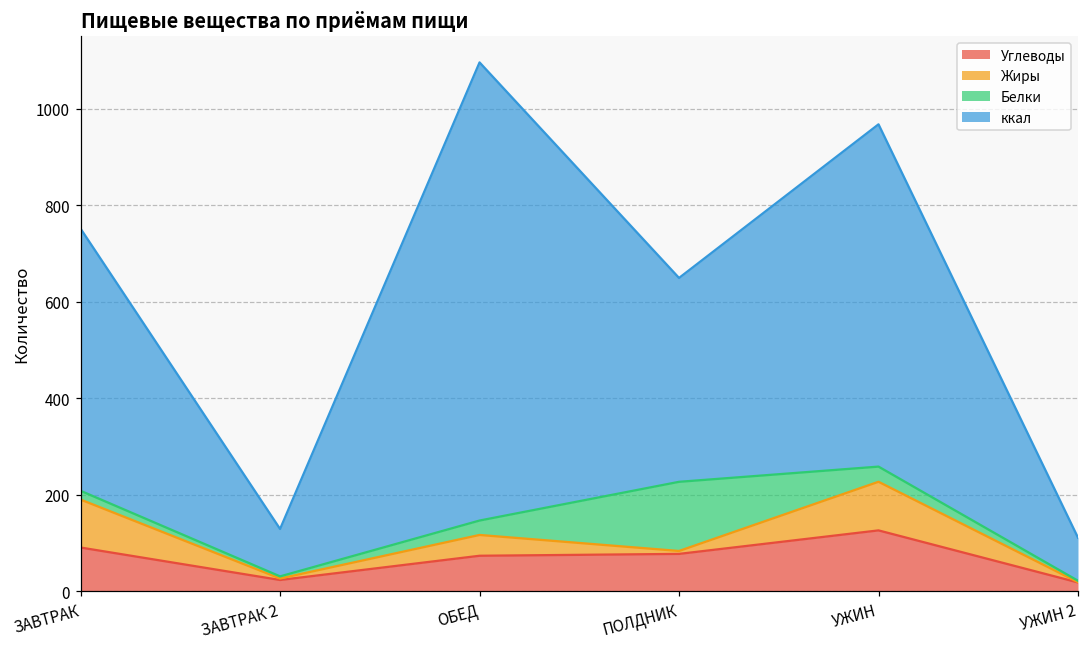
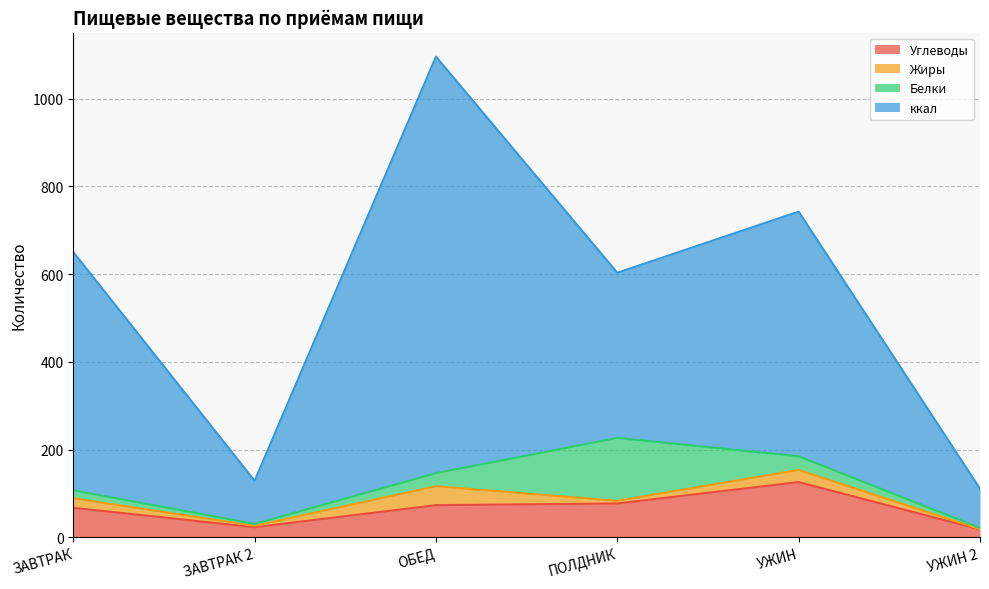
Углеводы, ЗАВТРАК: 90 -> 70
Жиры, ЗАВТРАК: 100 -> 20
ккал, ПОЛДНИК: 420 -> 380
Жиры, УЖИН: 100 -> 30
ккал, УЖИН: 710 -> 560
